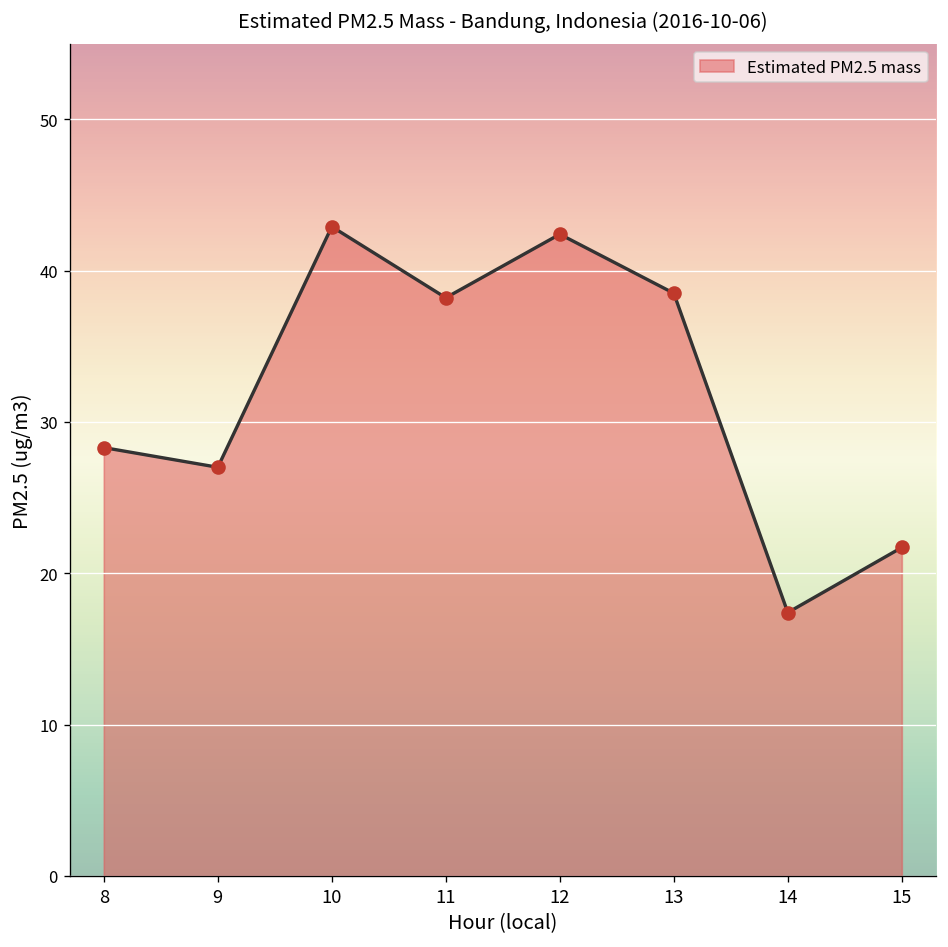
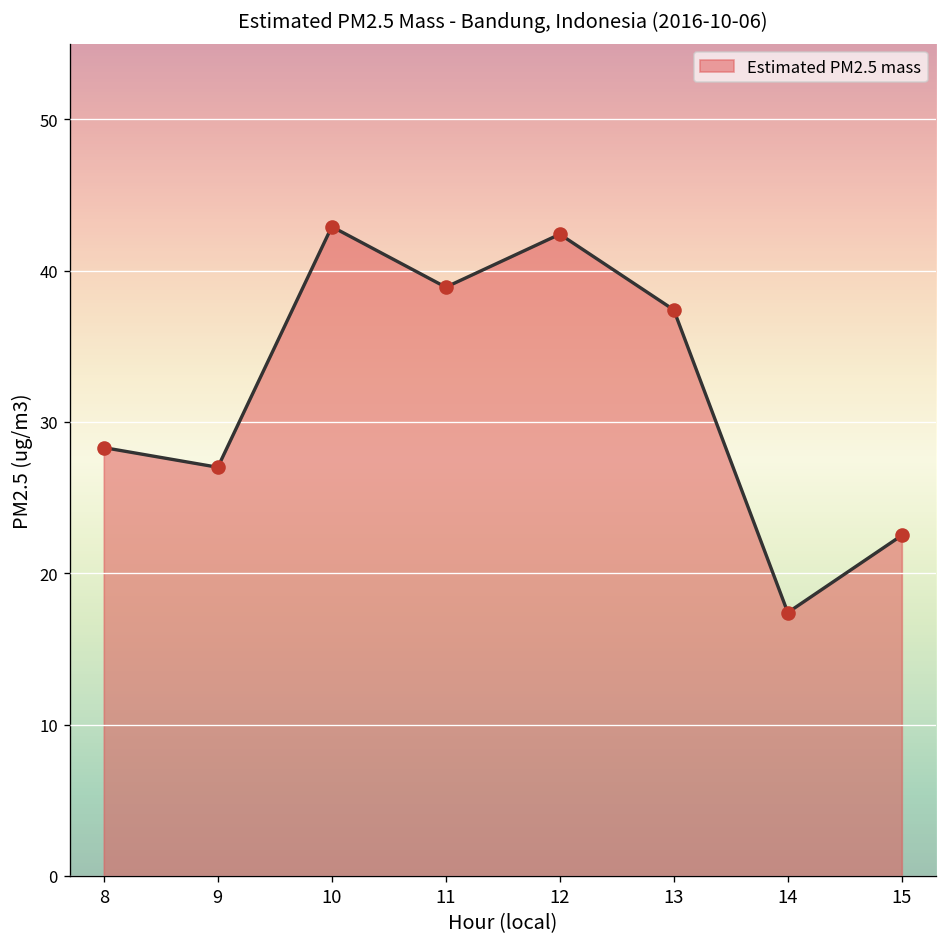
11: 38.2 -> 38.9
13: 38.5 -> 37.4
15: 21.7 -> 22.5
